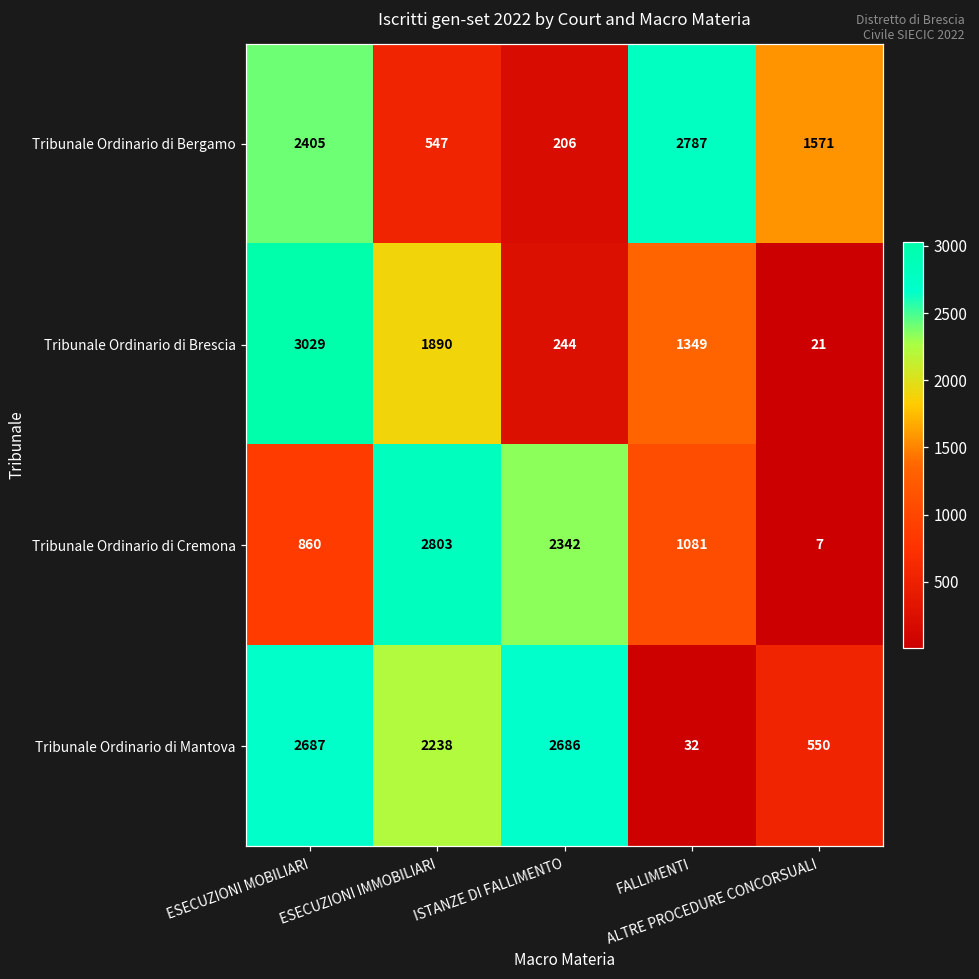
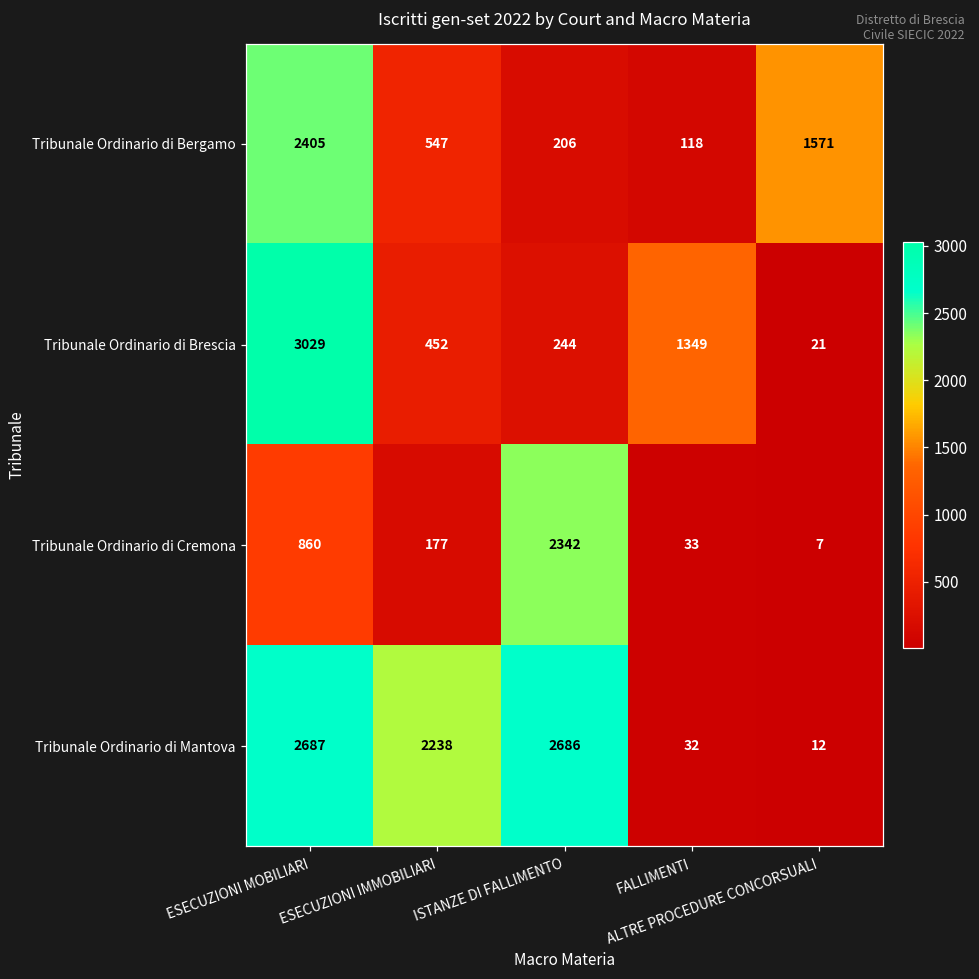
Tribunale Ordinario di Bergamo, FALLIMENTI: 2787 -> 118
Tribunale Ordinario di Brescia, ESECUZIONI IMMOBILIARI: 1890 -> 452
Tribunale Ordinario di Cremona, ESECUZIONI IMMOBILIARI: 2803 -> 177
Tribunale Ordinario di Cremona, FALLIMENTI: 1081 -> 33
Tribunale Ordinario di Mantova, ALTRE PROCEDURE CONCORSUALI: 550 -> 12
